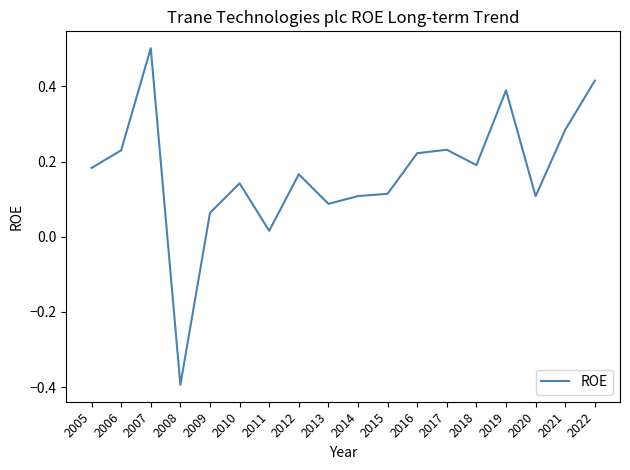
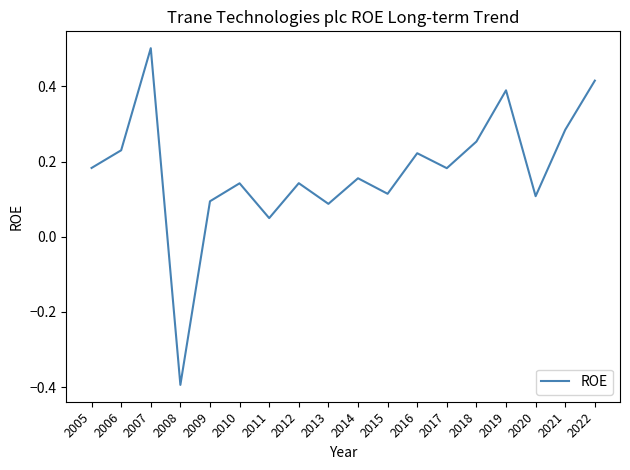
2009: 0.06 -> 0.09
2011: 0.02 -> 0.05
2012: 0.17 -> 0.14
2014: 0.11 -> 0.16
2017: 0.23 -> 0.18
2018: 0.19 -> 0.25
